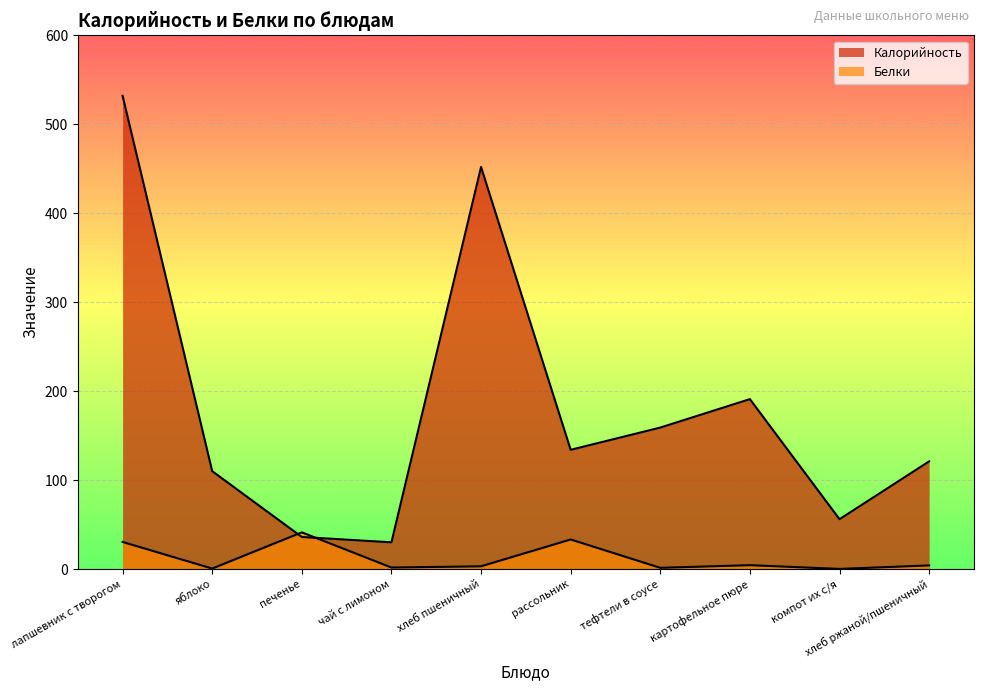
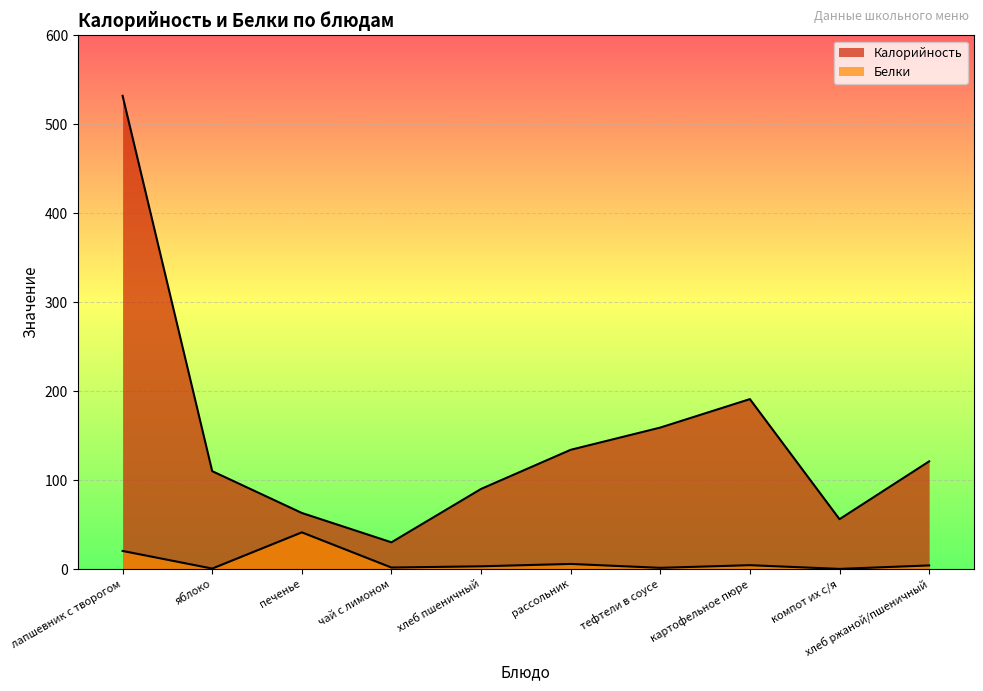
Белки, лапшевник с творогом: 30 -> 20
Калорийность, печенье: 40 -> 60
Калорийность, хлеб пшеничный: 450 -> 90
Белки, рассольник: 30 -> 10
